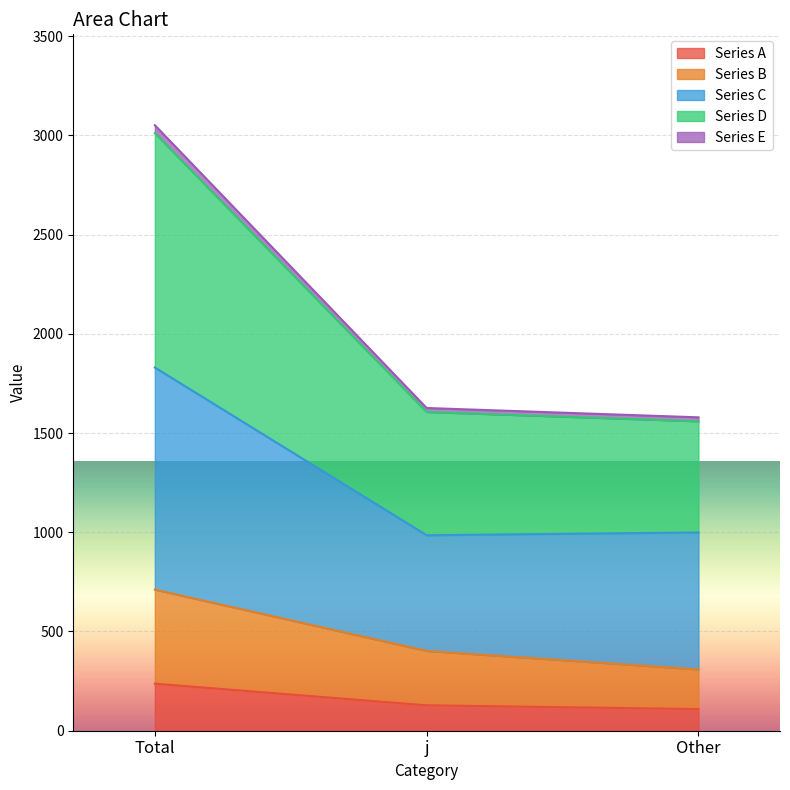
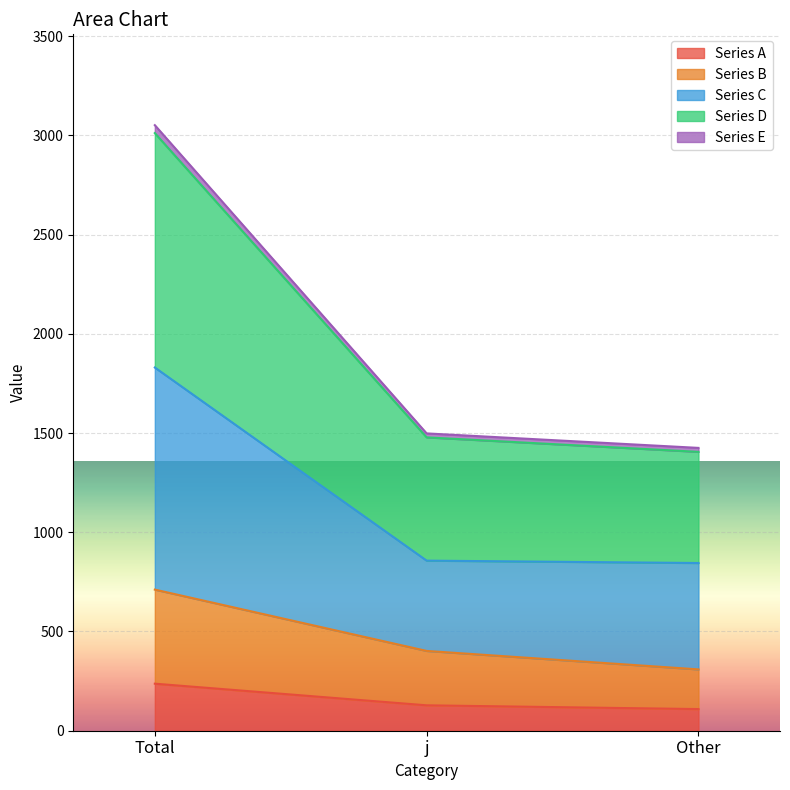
Series C, j: 580 -> 460
Series C, Other: 690 -> 540
